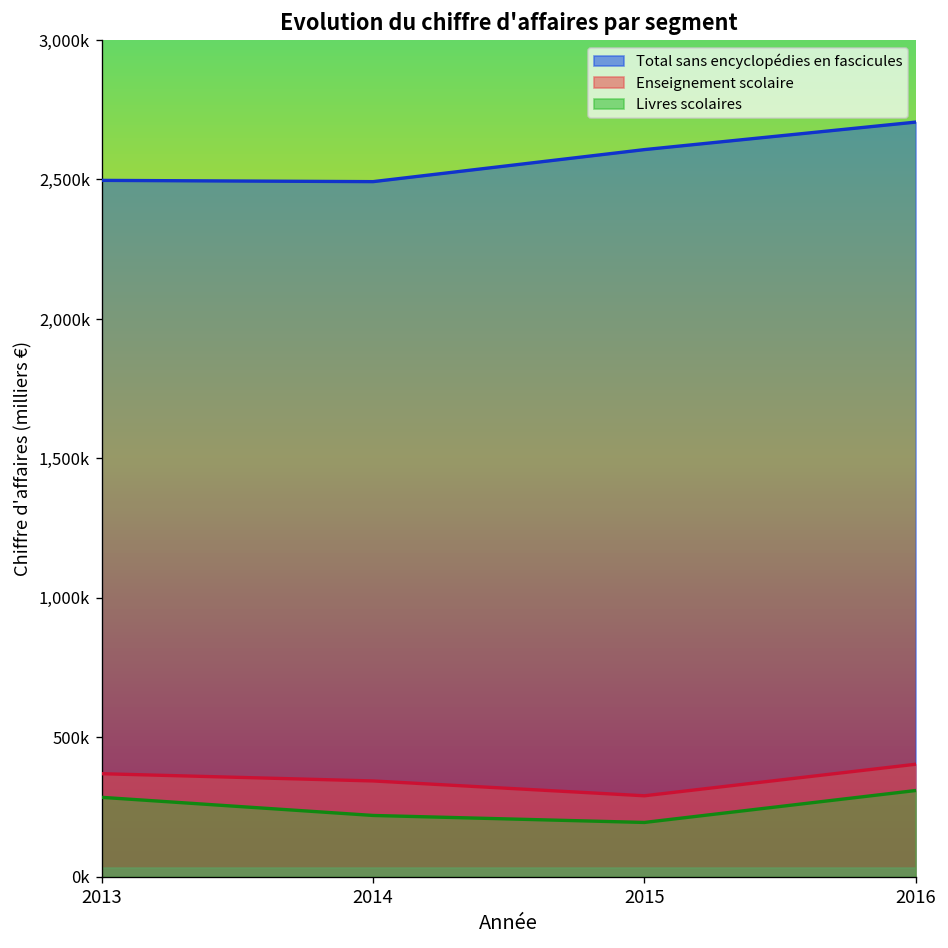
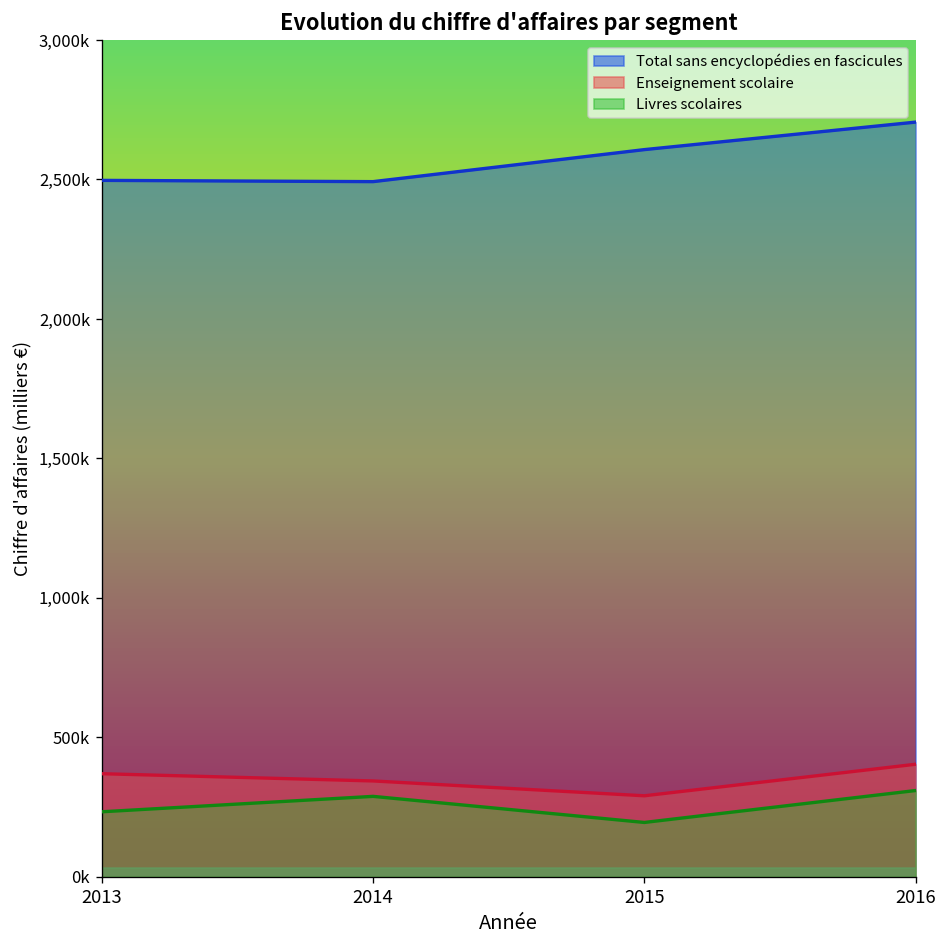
Livres scolaires, 2013: 290,000 -> 230,000
Livres scolaires, 2014: 220,000 -> 290,000
